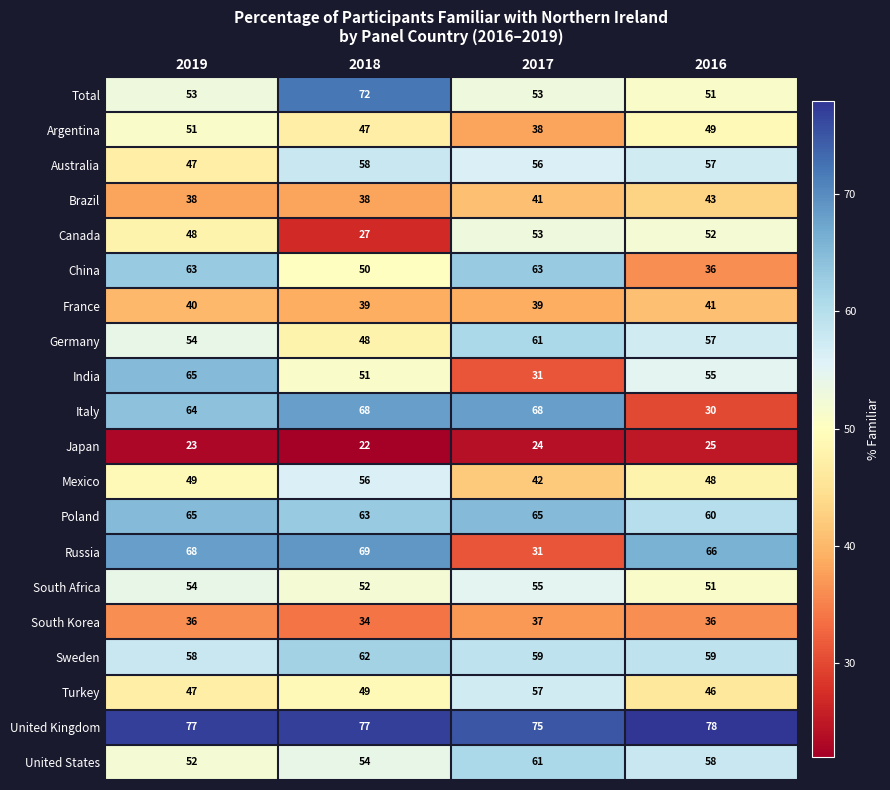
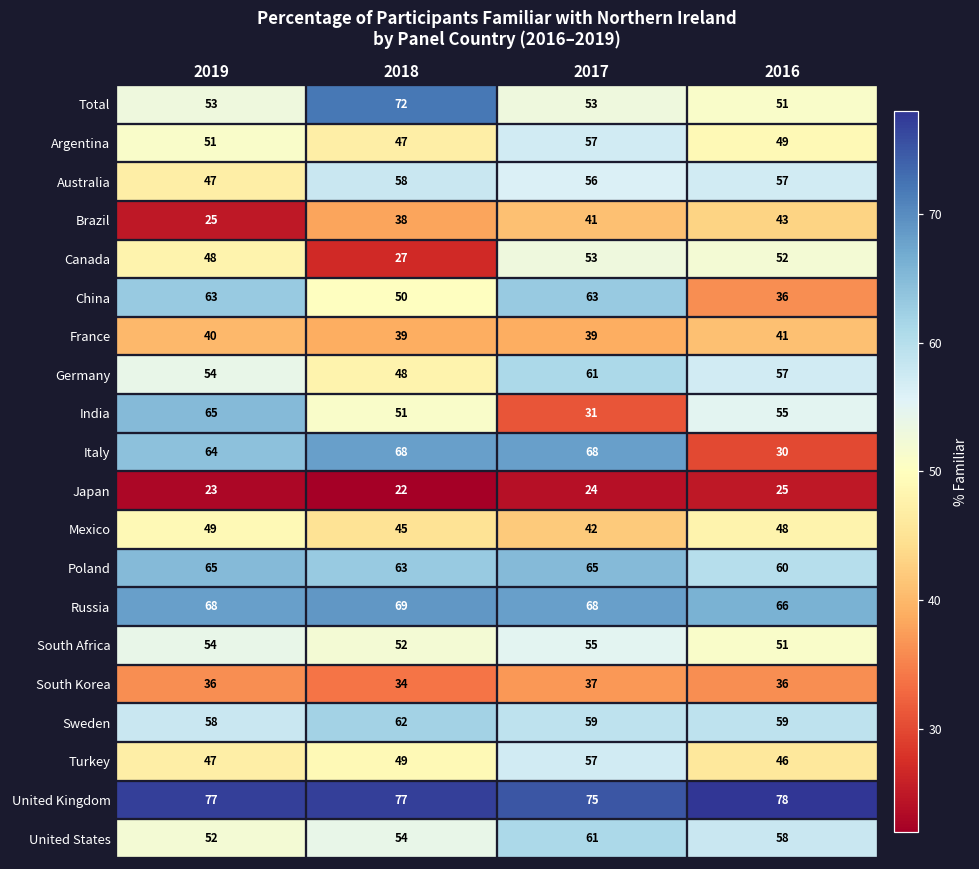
Argentina, 2017: 38 -> 57
Brazil, 2019: 38 -> 25
Mexico, 2018: 56 -> 45
Russia, 2017: 31 -> 68
